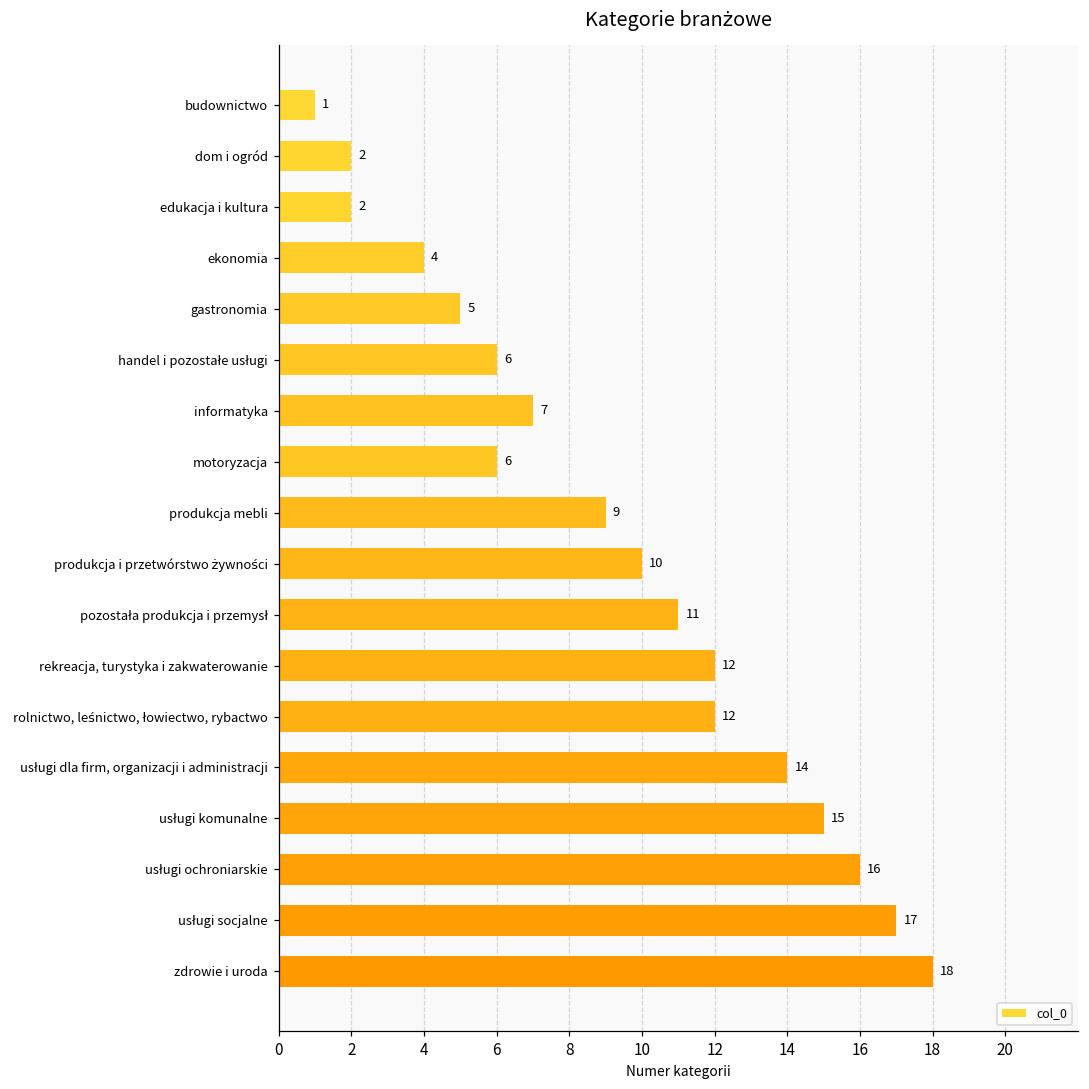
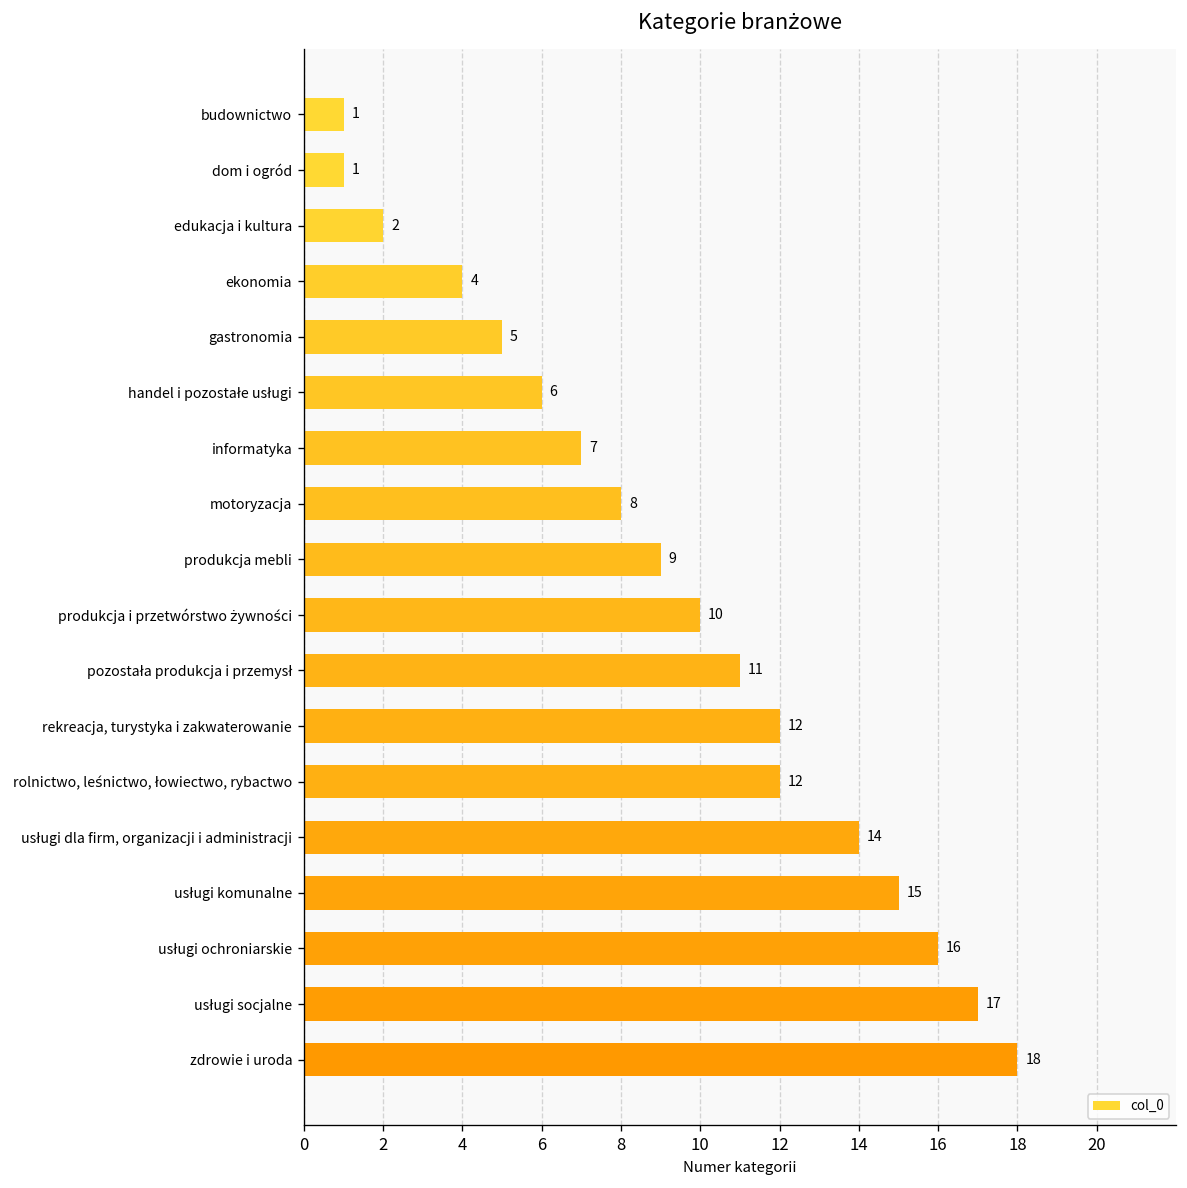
dom i ogród: 2 -> 1
motoryzacja: 6 -> 8
